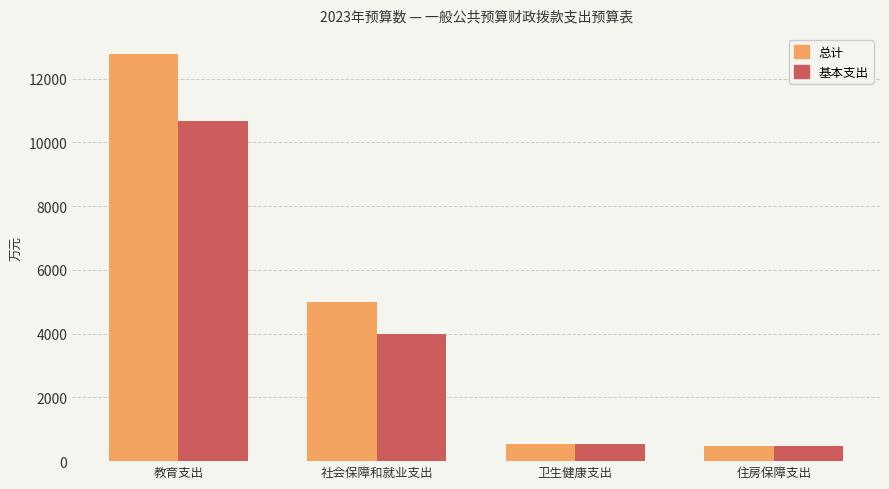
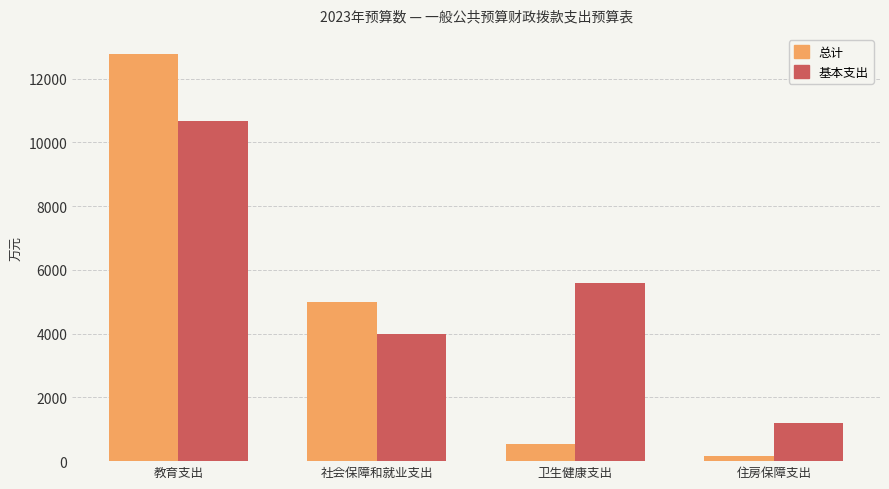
基本支出, 卫生健康支出: 600 -> 5600
总计, 住房保障支出: 500 -> 200
基本支出, 住房保障支出: 500 -> 1200
